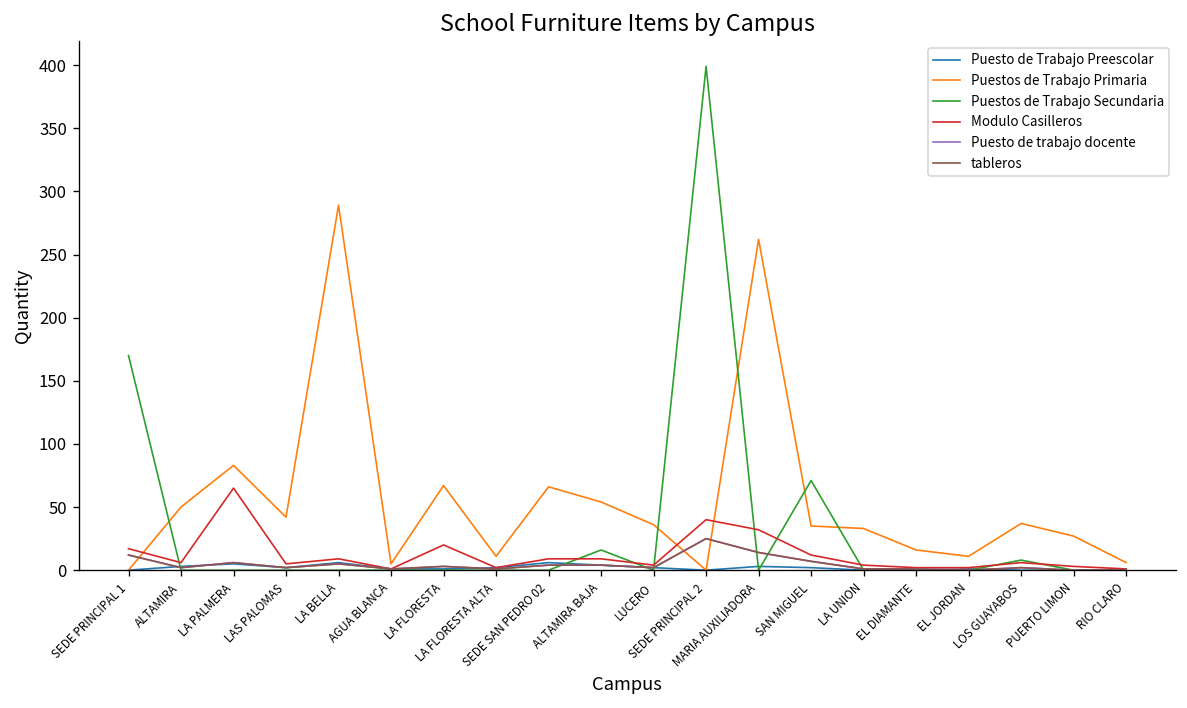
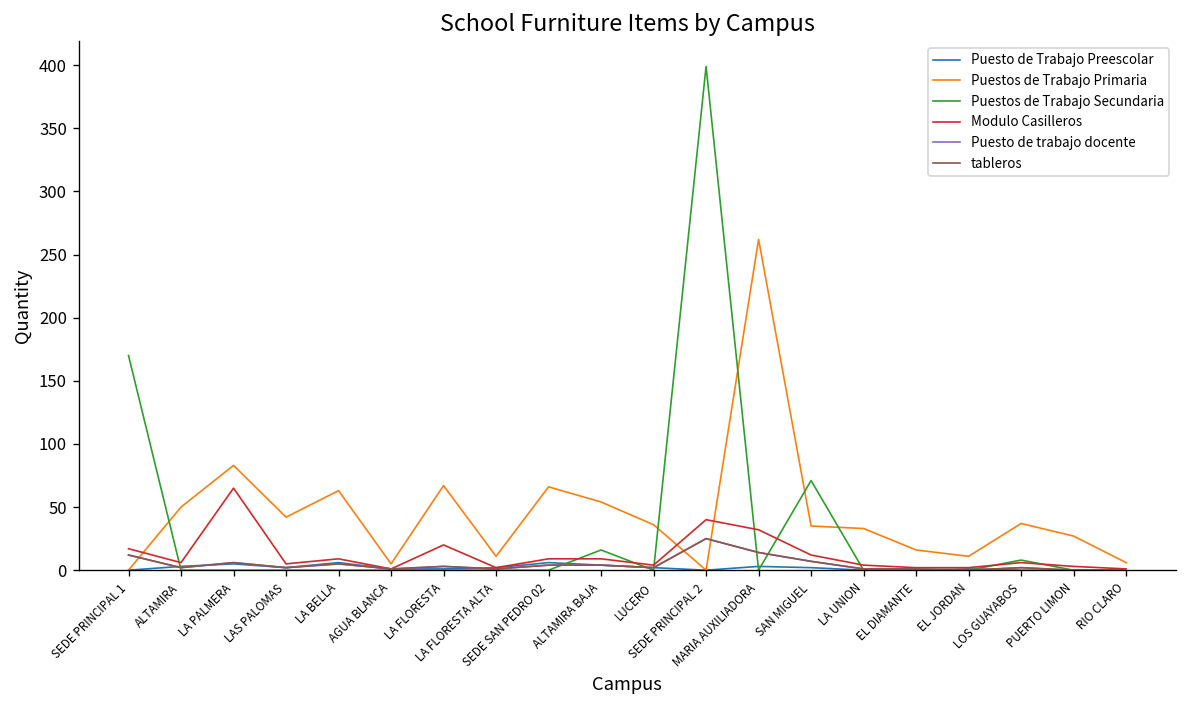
Puestos de Trabajo Primaria, LA BELLA: 289 -> 63
